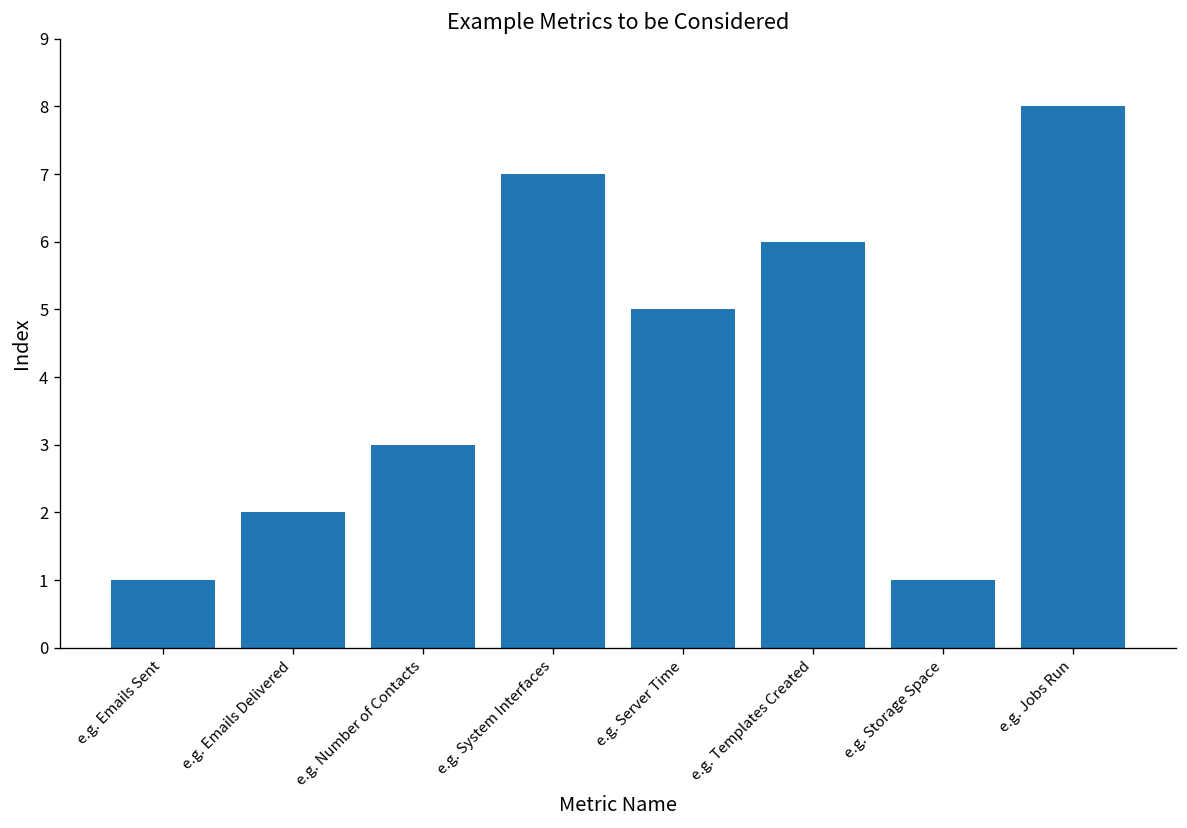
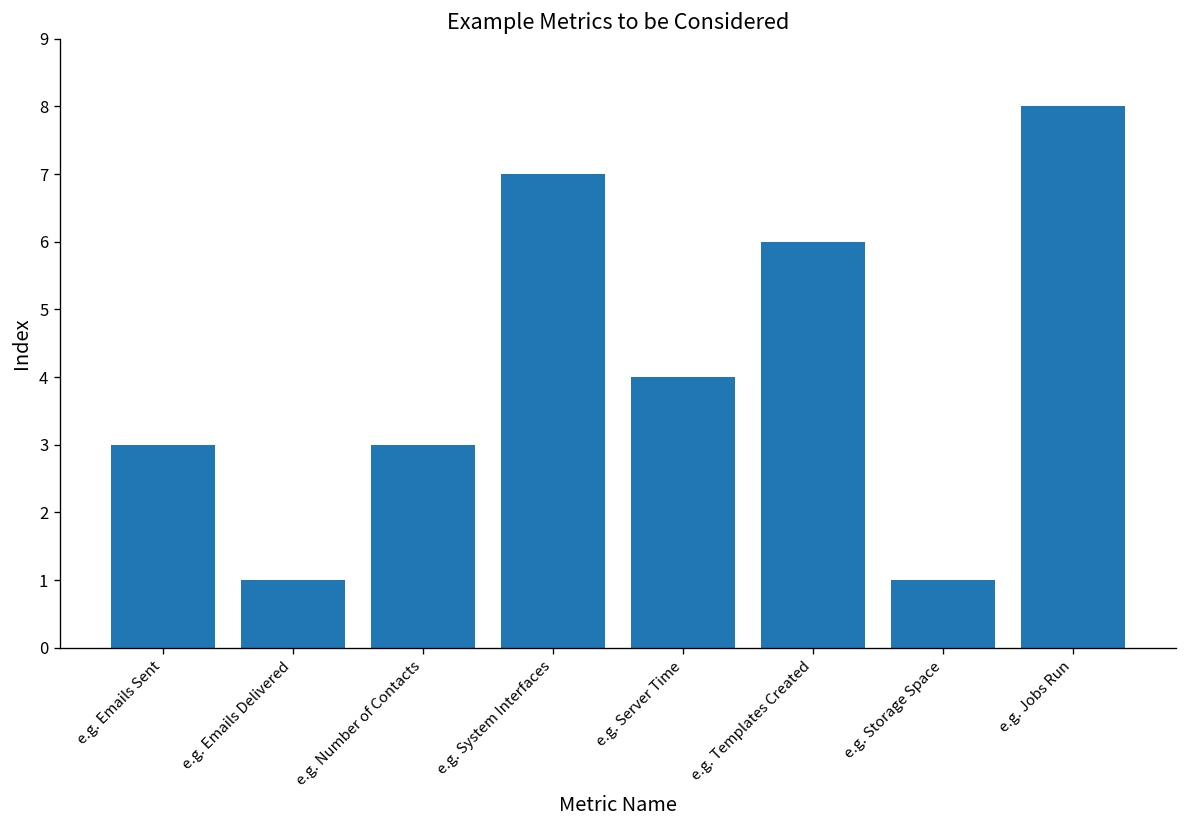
e.g. Emails Sent: 1 -> 3
e.g. Emails Delivered: 2 -> 1
e.g. Server Time: 5 -> 4
